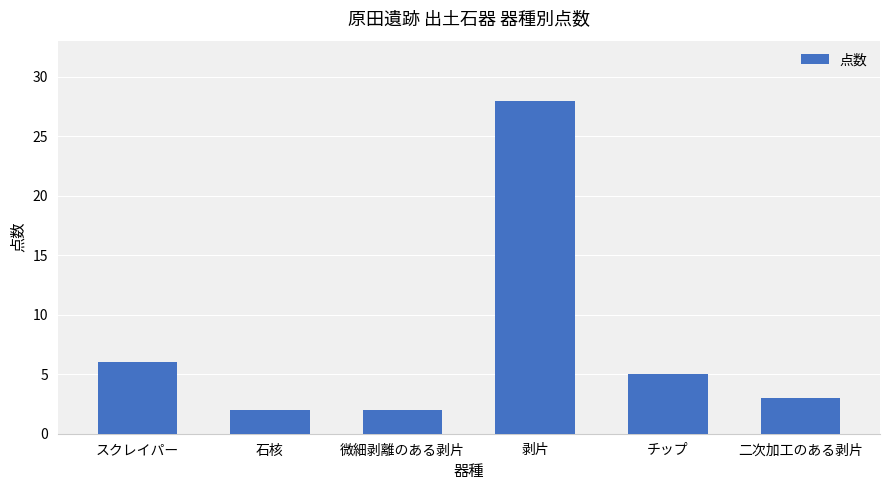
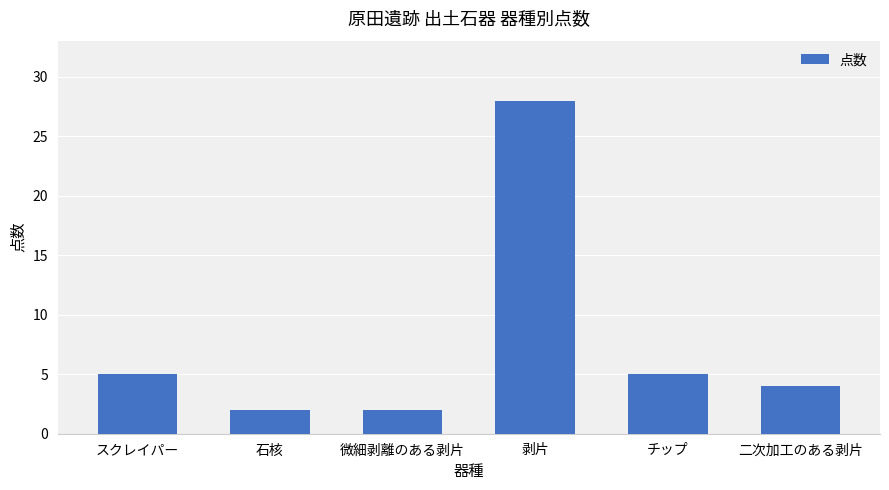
スクレイパー: 6 -> 5
二次加工のある剥片: 3 -> 4
